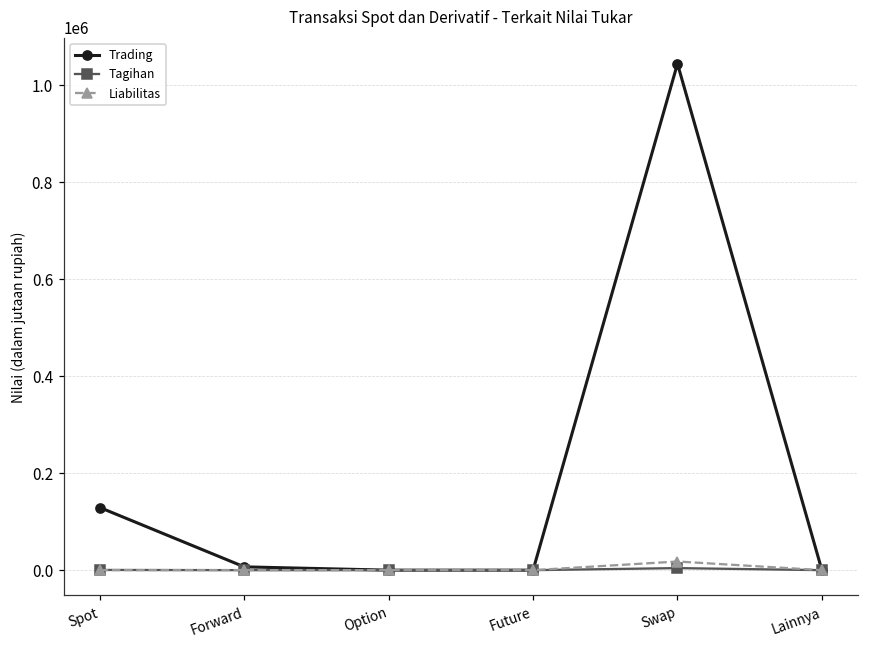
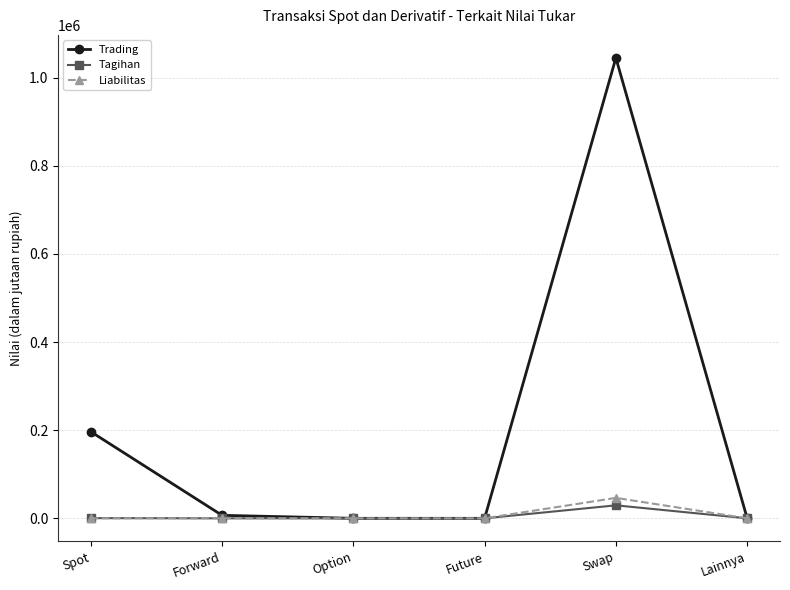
Trading, Spot: 130000 -> 200000
Tagihan, Swap: 0 -> 30000
Liabilitas, Swap: 20000 -> 50000
